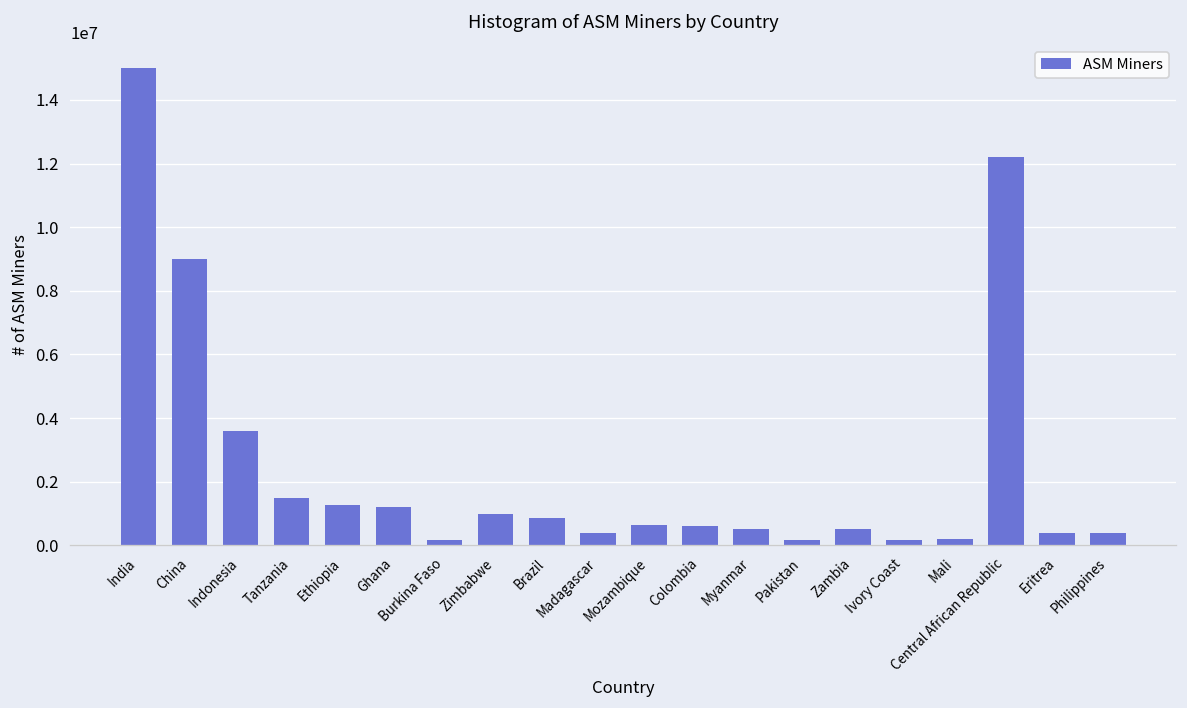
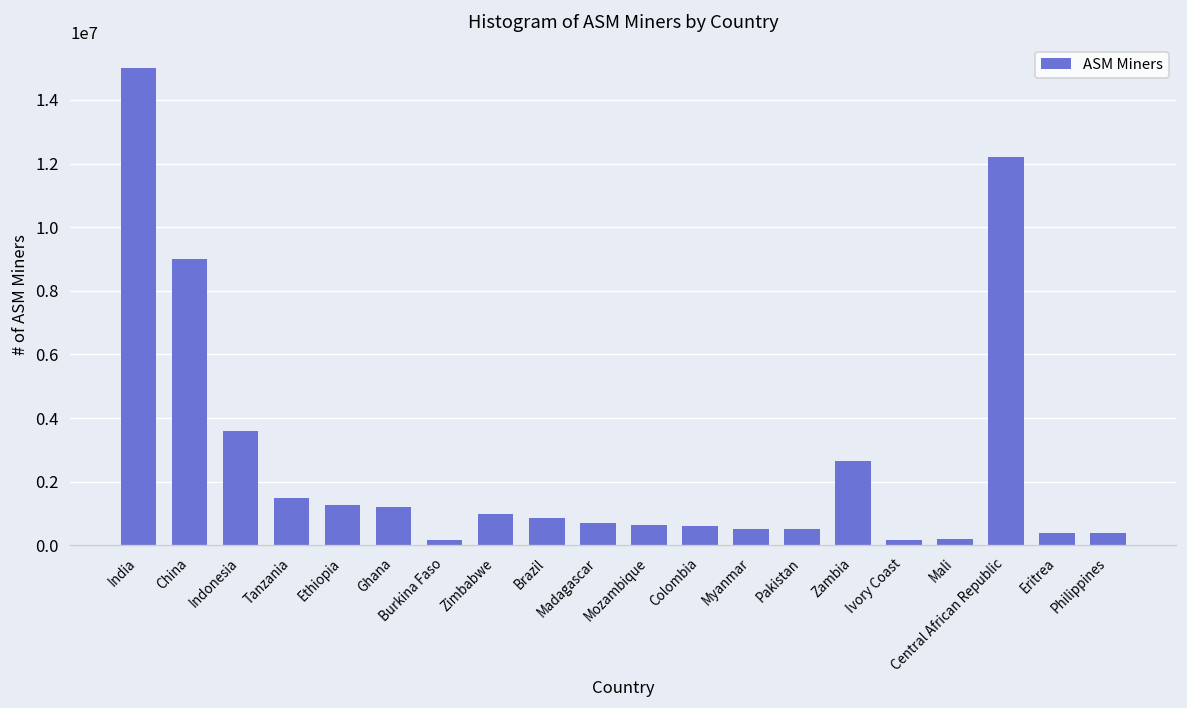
Madagascar: 400000 -> 700000
Pakistan: 200000 -> 500000
Zambia: 500000 -> 2700000
